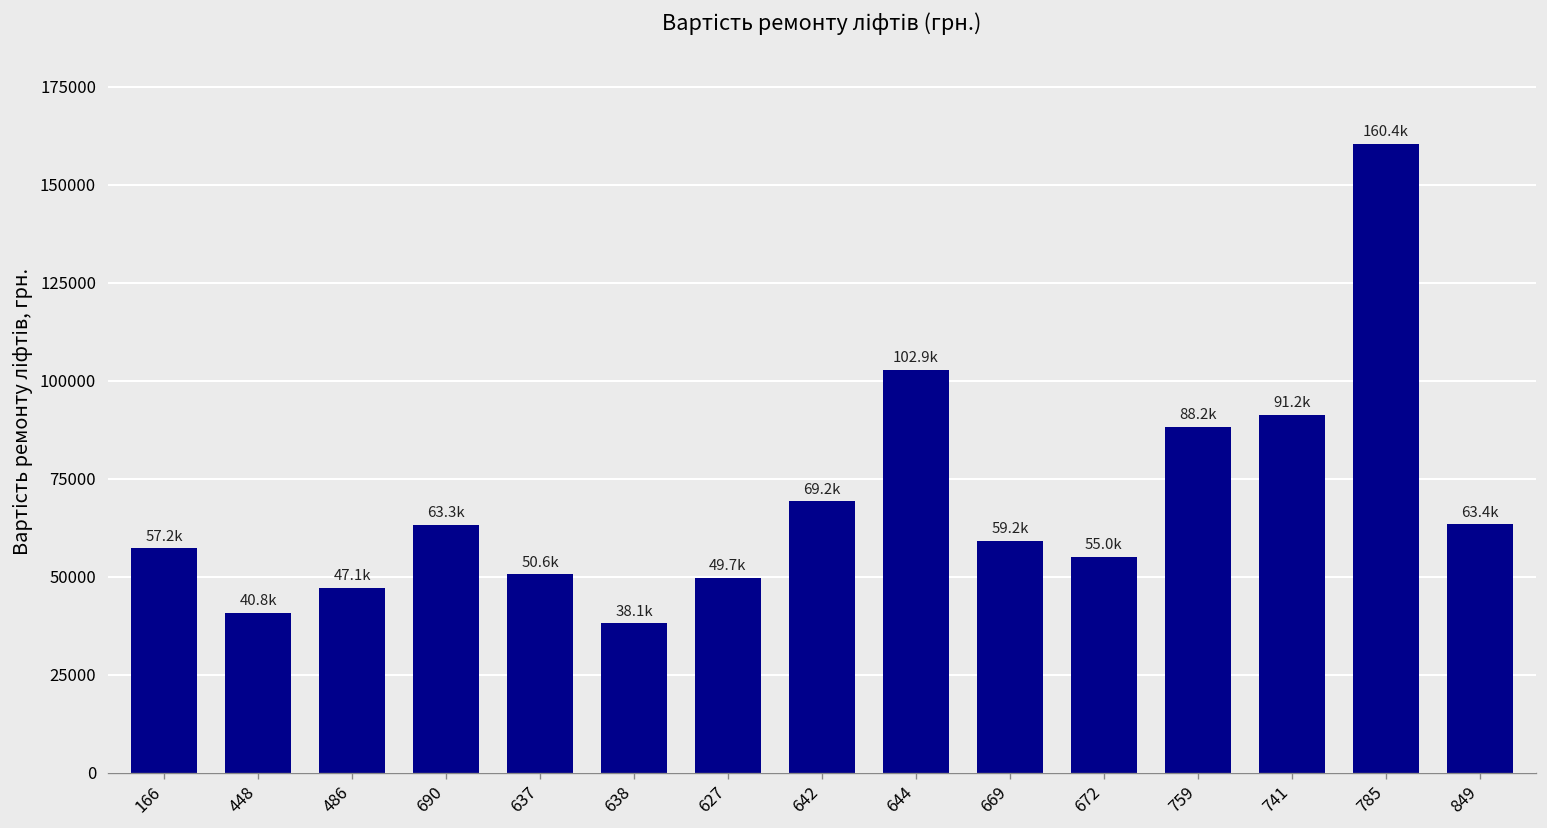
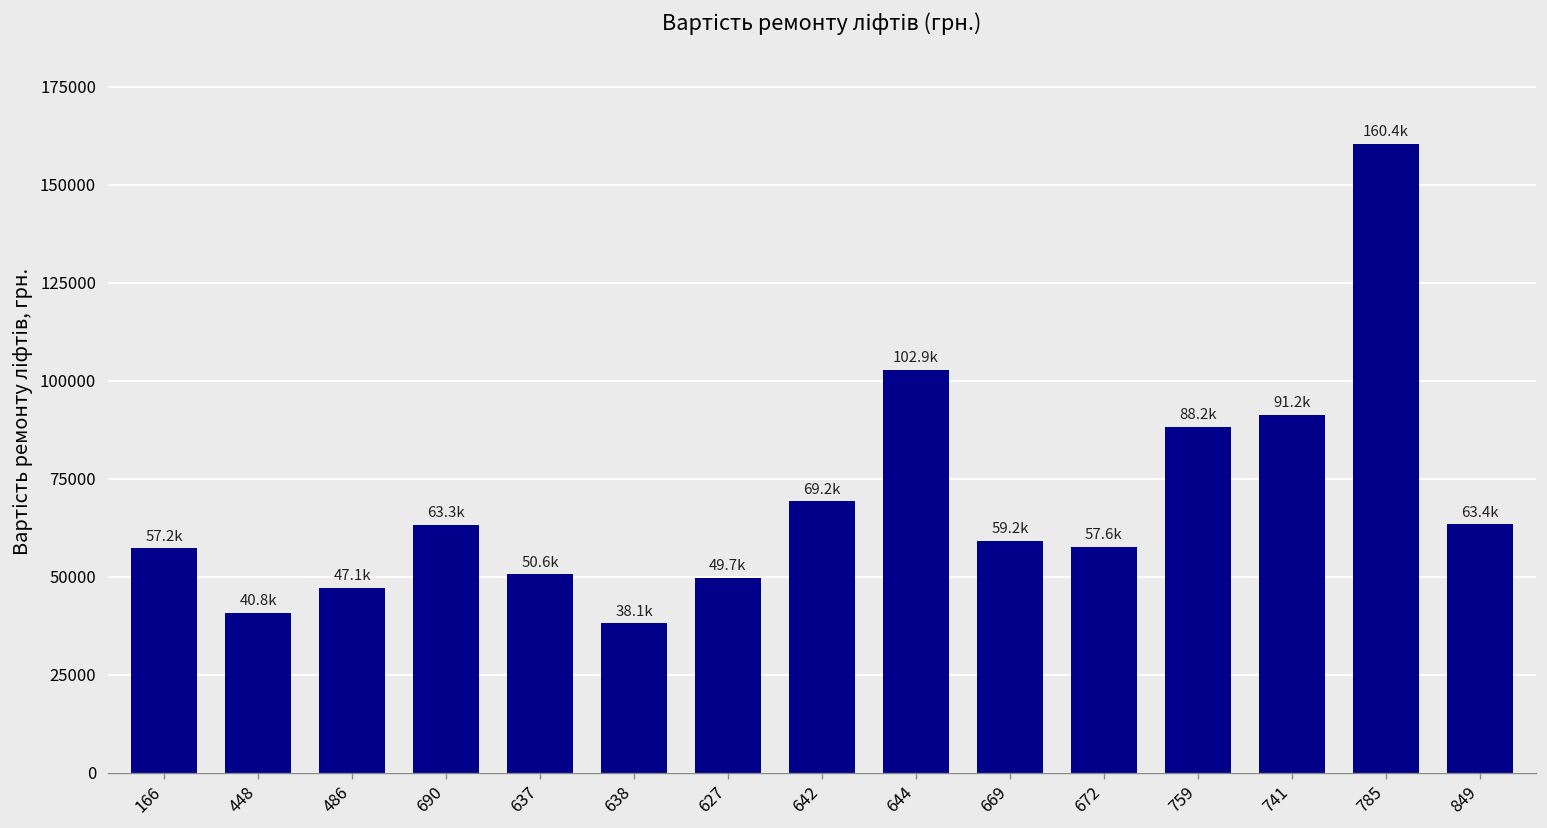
672: 55.0k -> 57.6k
